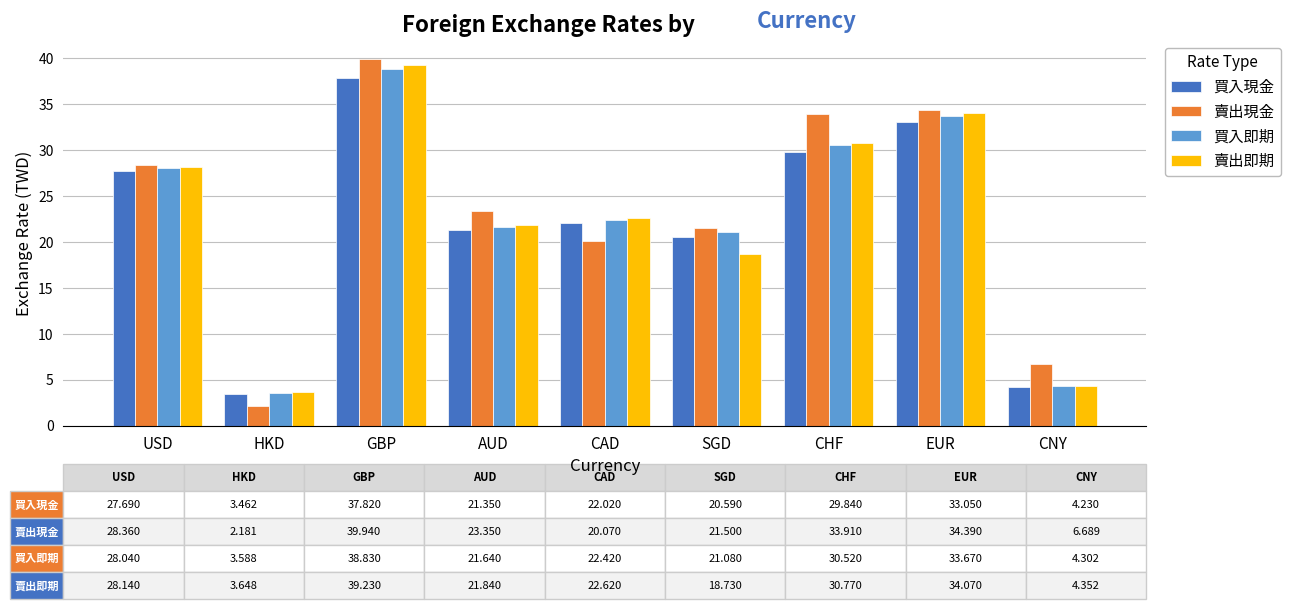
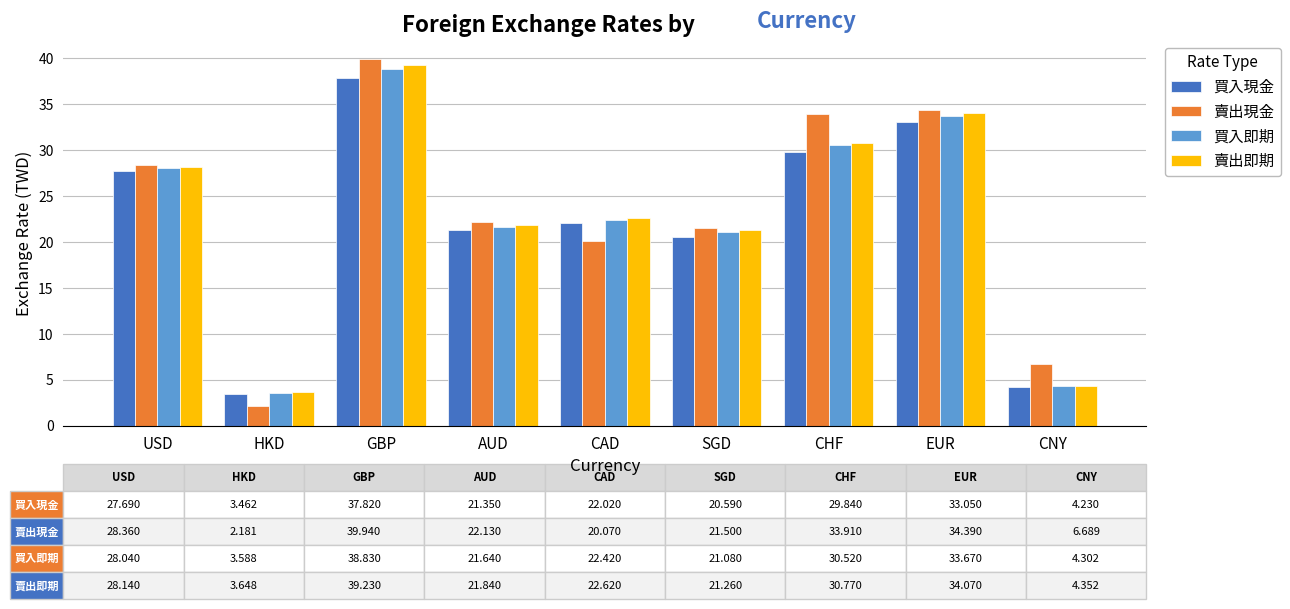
賣出現金, AUD: 23.350 -> 22.130
賣出即期, SGD: 18.730 -> 21.260
